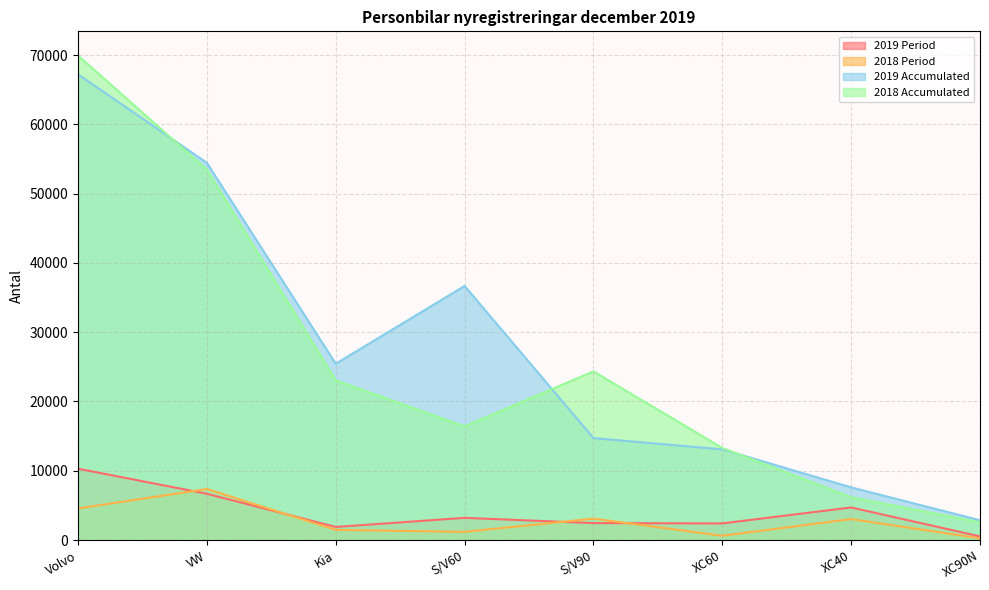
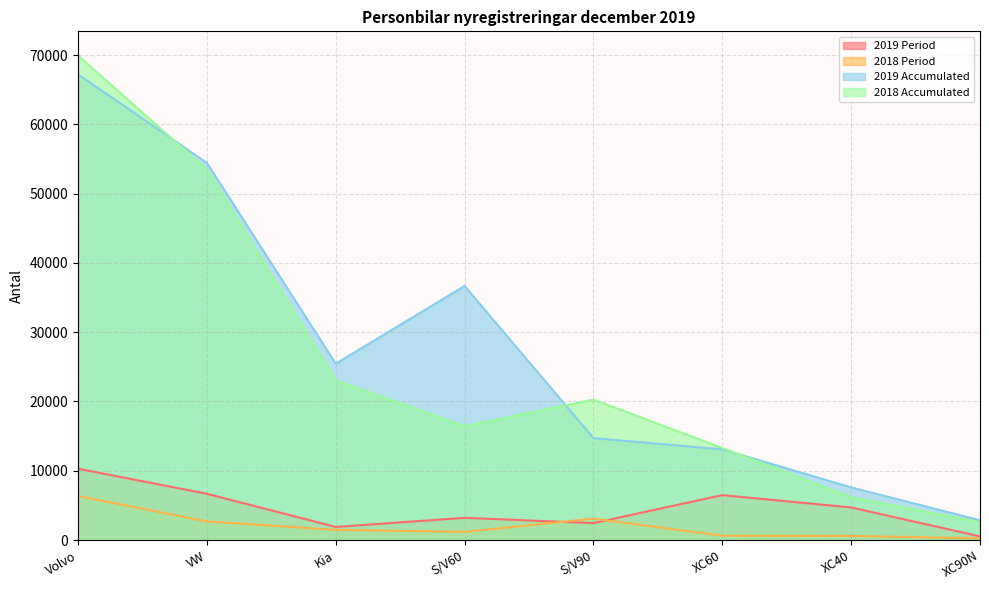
2018 Period, Volvo: 5000 -> 6000
2018 Period, VW: 7000 -> 3000
2018 Accumulated, S/V90: 24000 -> 20000
2019 Period, XC60: 2000 -> 6000
2018 Period, XC40: 3000 -> 1000
